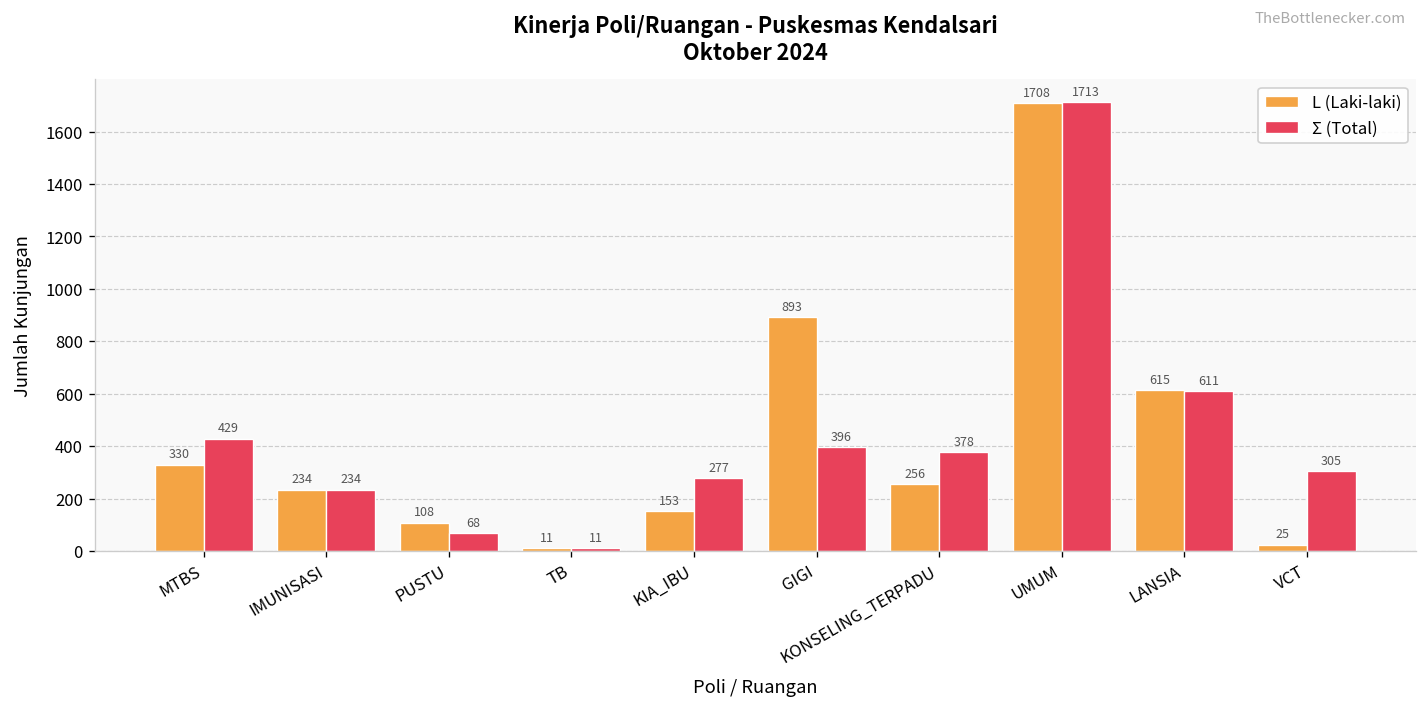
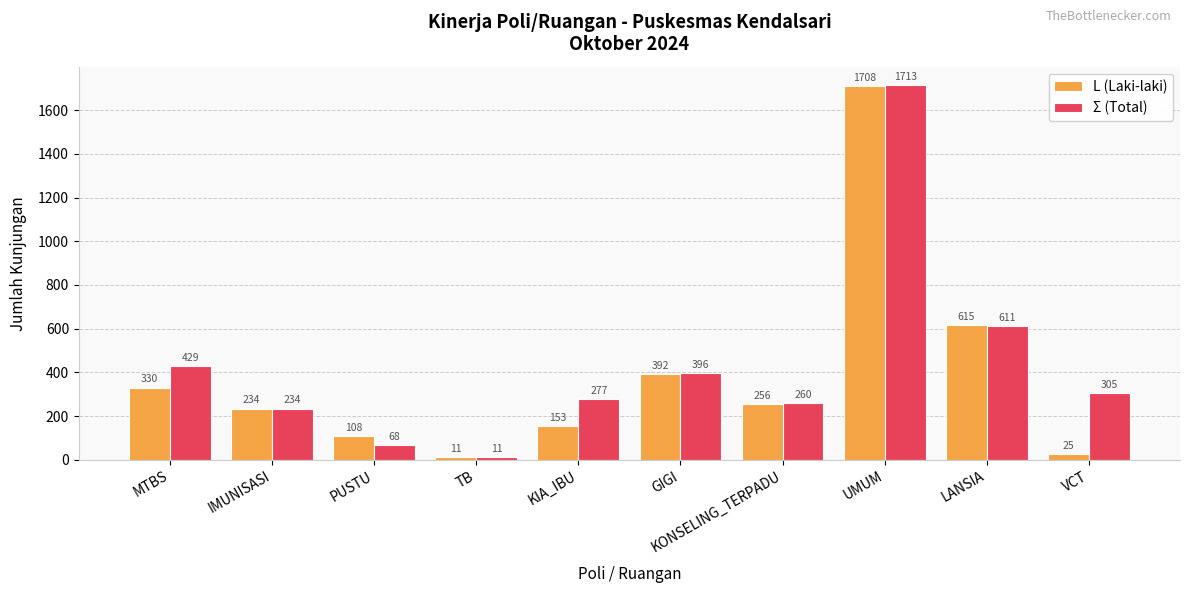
L (Laki-laki), GIGI: 893 -> 392
Σ (Total), KONSELING_TERPADU: 378 -> 260
